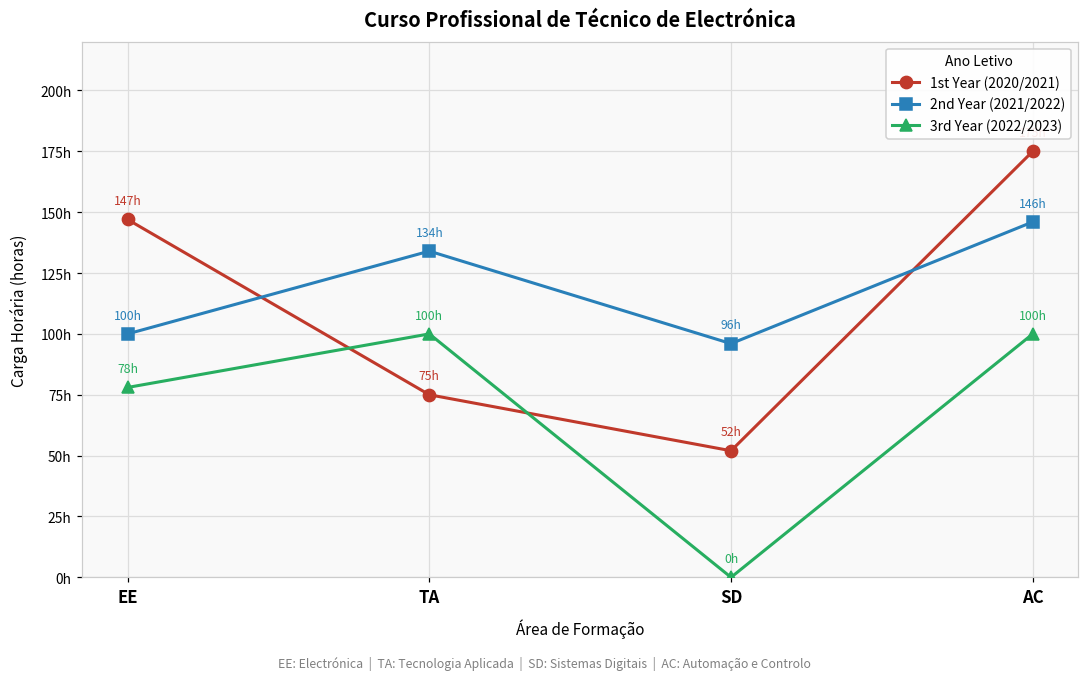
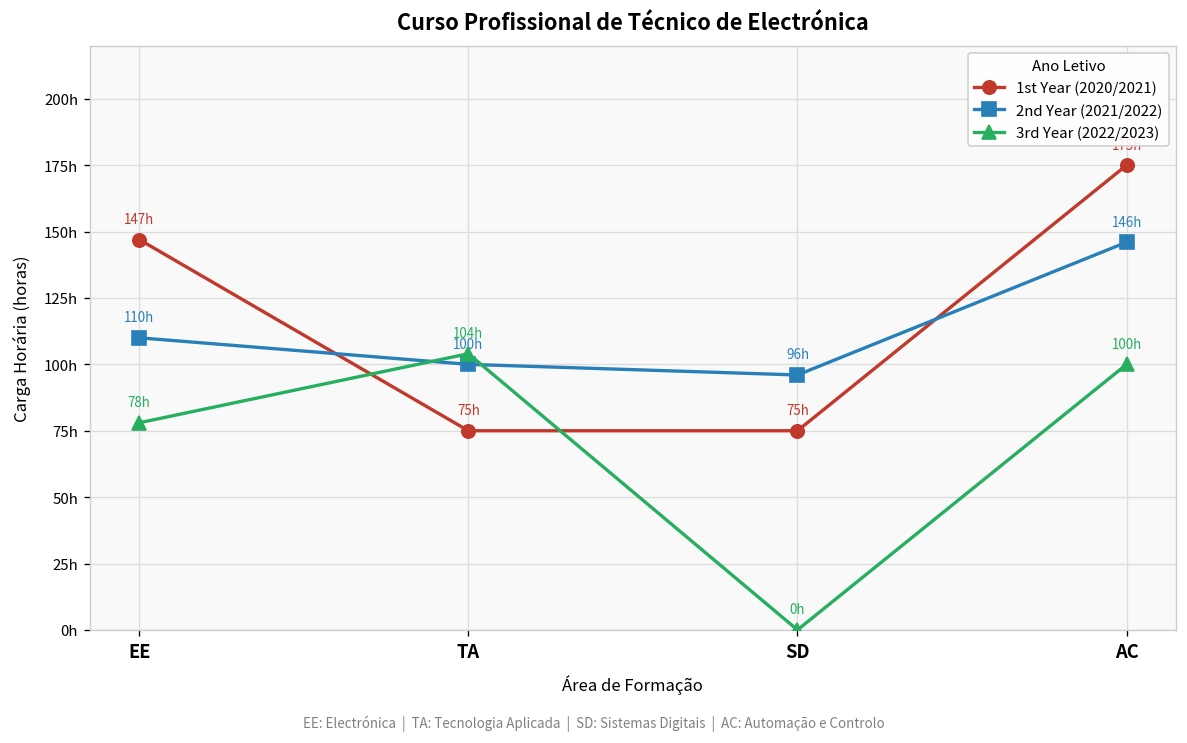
2nd Year (2021/2022), EE: 100h -> 110h
2nd Year (2021/2022), TA: 134h -> 100h
3rd Year (2022/2023), TA: 100h -> 104h
1st Year (2020/2021), SD: 52h -> 75h
